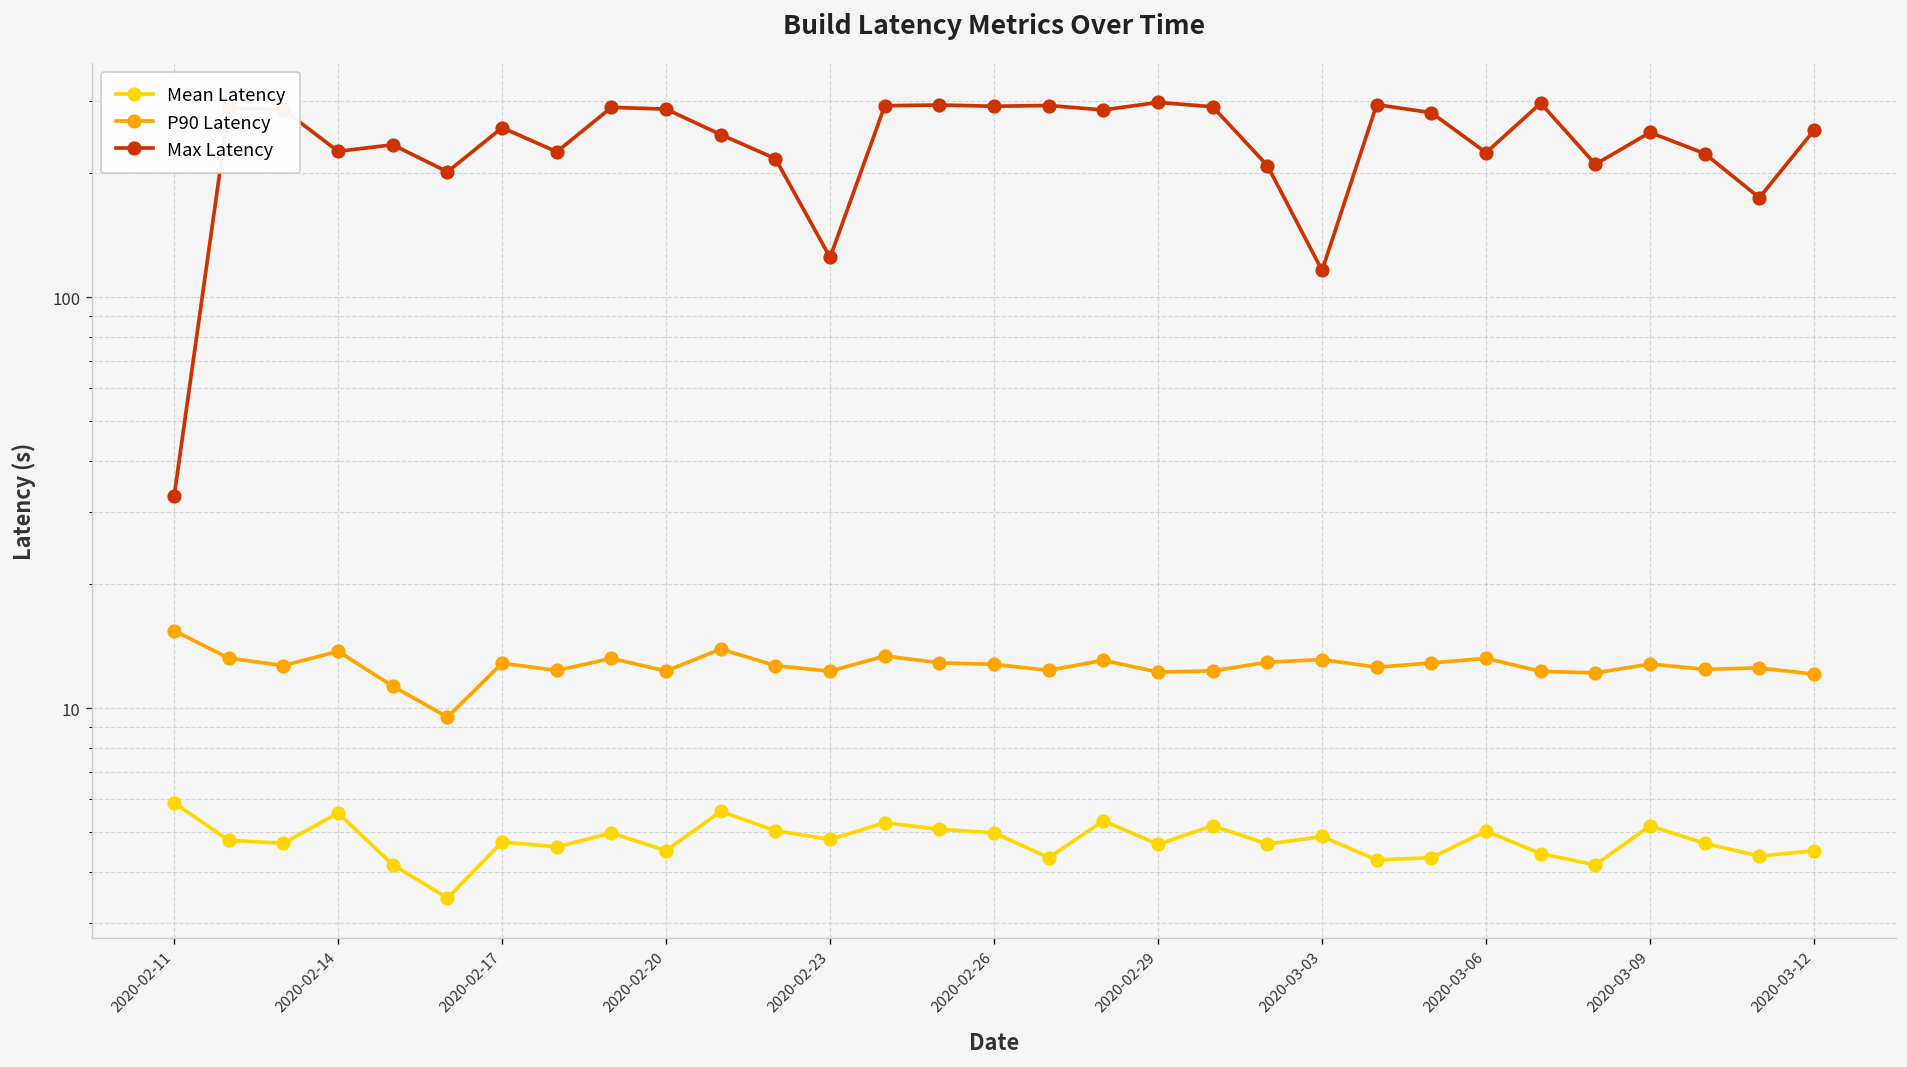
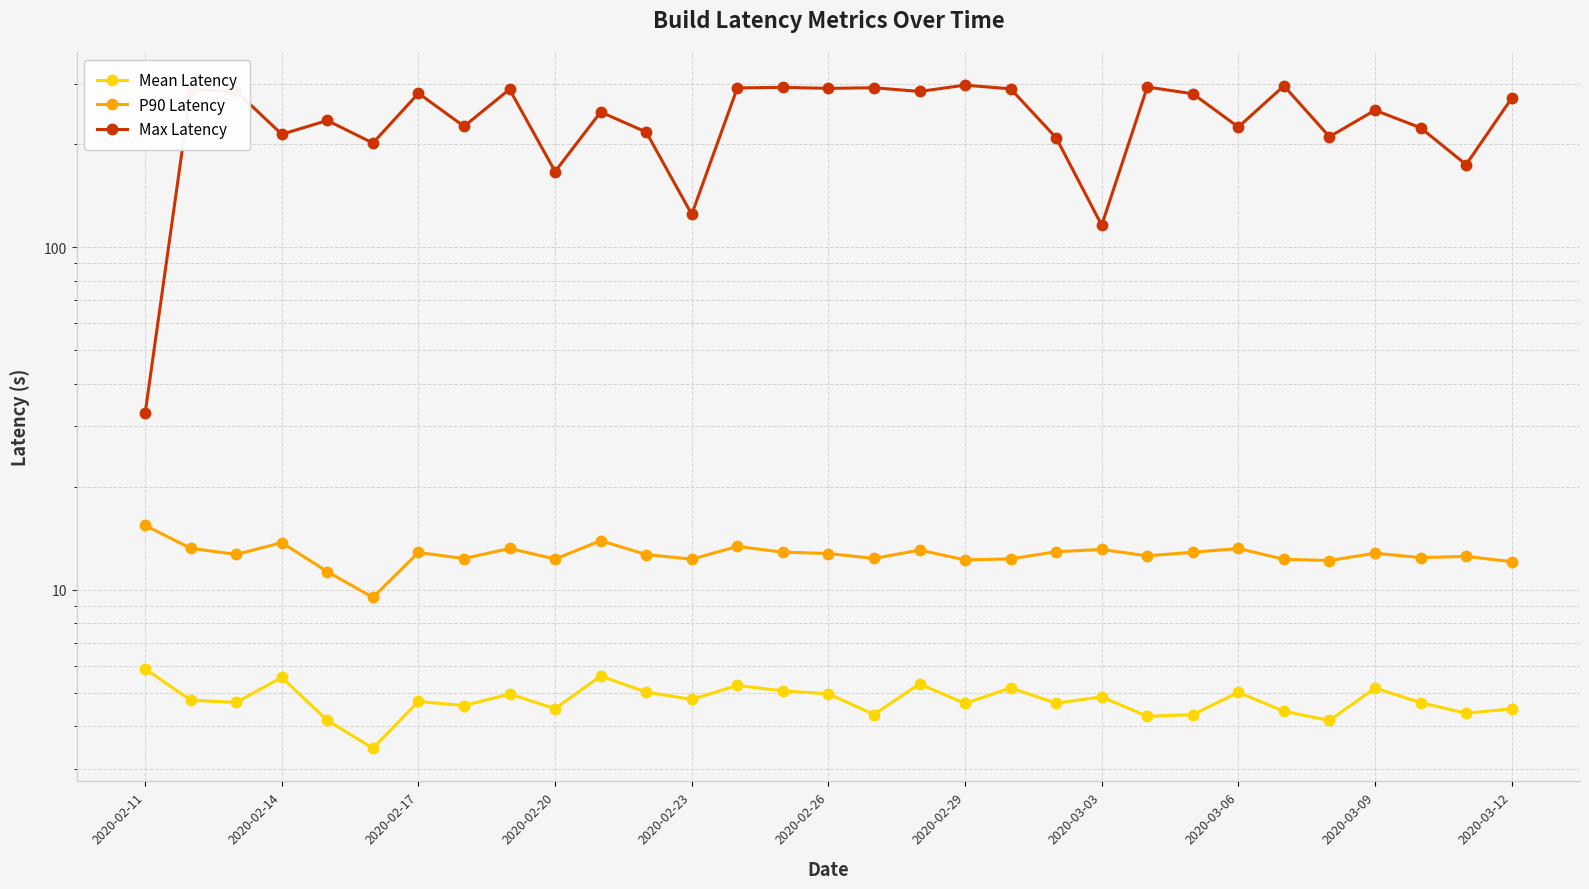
Max Latency, 2020-02-14: 230 -> 210
Max Latency, 2020-02-17: 260 -> 280
Max Latency, 2020-02-20: 290 -> 170
Max Latency, 2020-03-12: 250 -> 270
